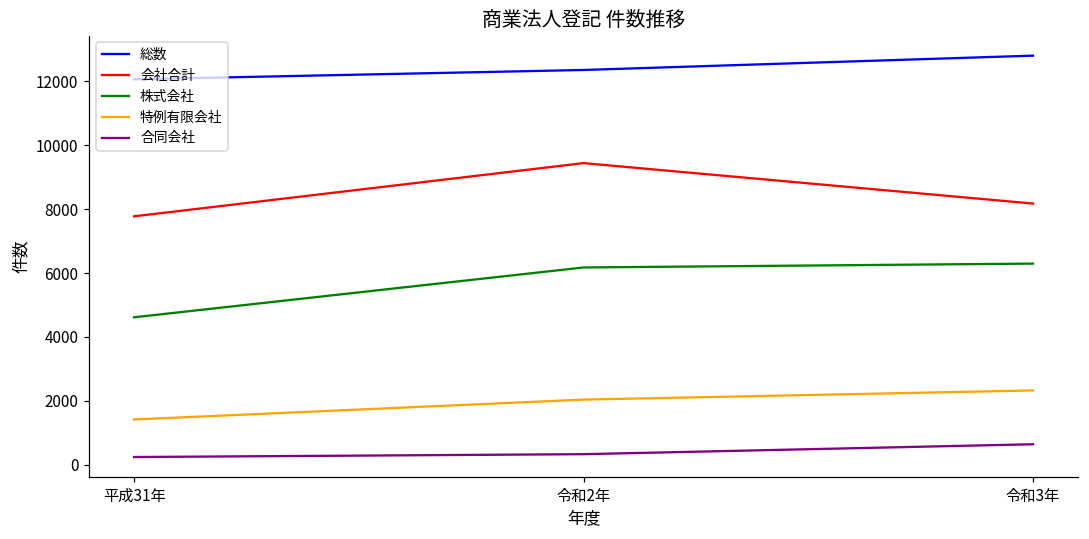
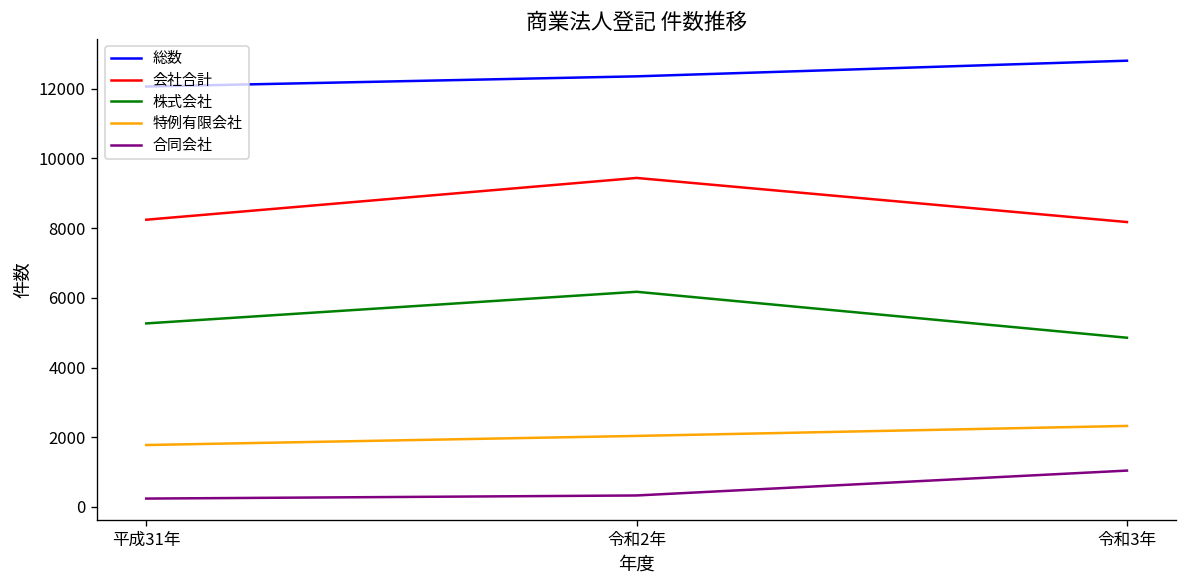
会社合計, 平成31年: 7800 -> 8200
株式会社, 平成31年: 4600 -> 5300
特例有限会社, 平成31年: 1400 -> 1800
株式会社, 令和3年: 6300 -> 4900
合同会社, 令和3年: 600 -> 1000
